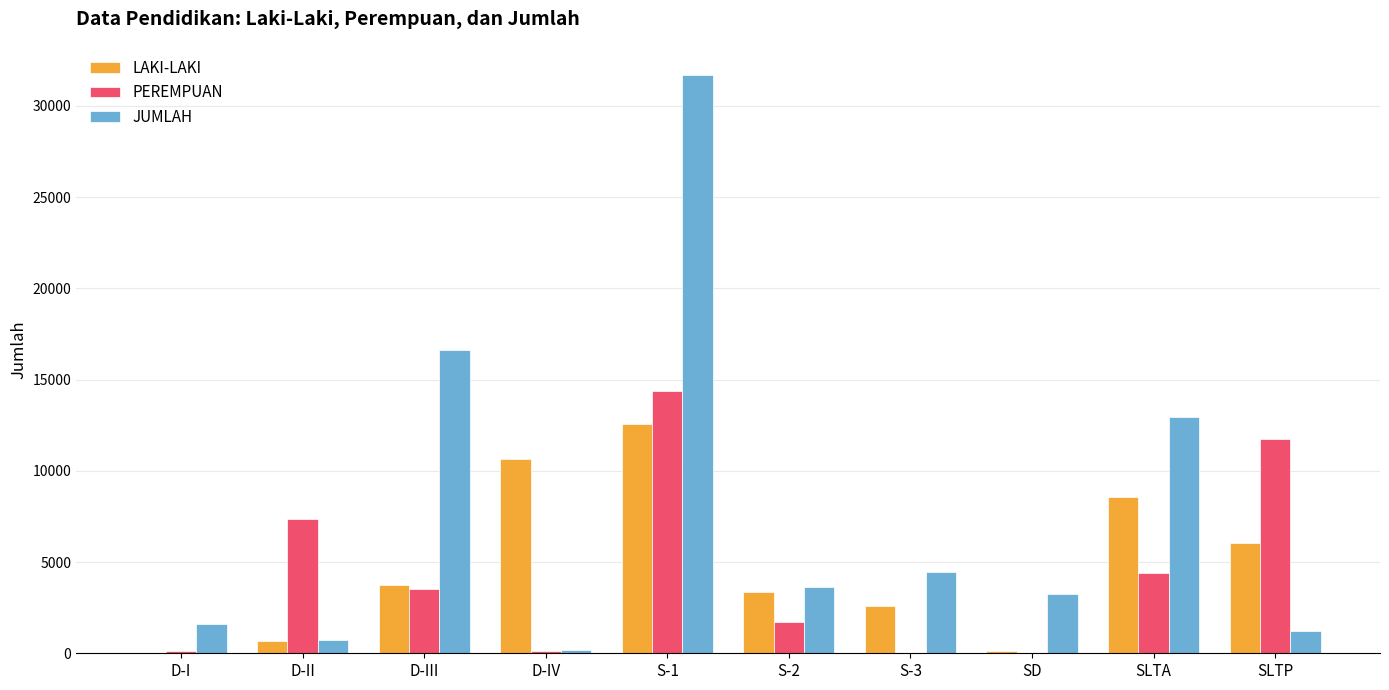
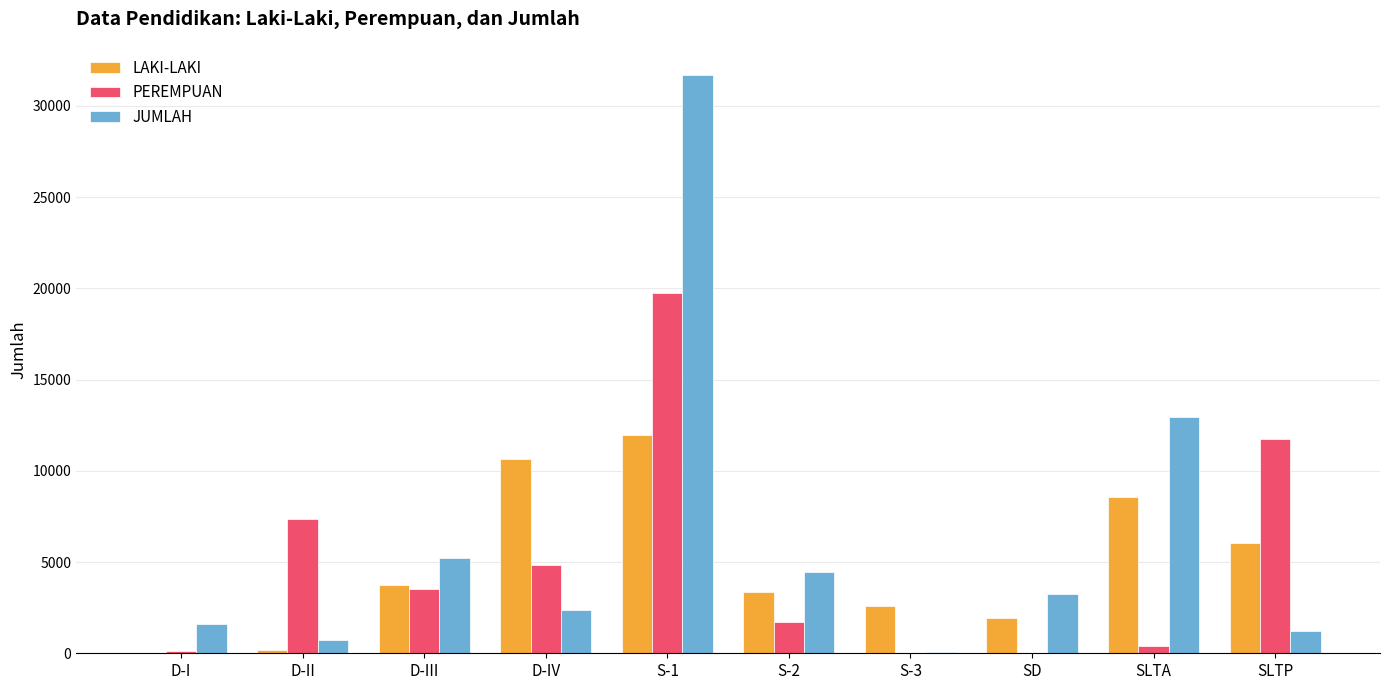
LAKI-LAKI, D-II: 700 -> 200
JUMLAH, D-III: 16600 -> 5200
PEREMPUAN, D-IV: 100 -> 4800
JUMLAH, D-IV: 200 -> 2400
LAKI-LAKI, S-1: 12600 -> 12000
PEREMPUAN, S-1: 14400 -> 19800
JUMLAH, S-2: 3600 -> 4500
JUMLAH, S-3: 4500 -> 100
LAKI-LAKI, SD: 100 -> 1900
PEREMPUAN, SLTA: 4400 -> 400
